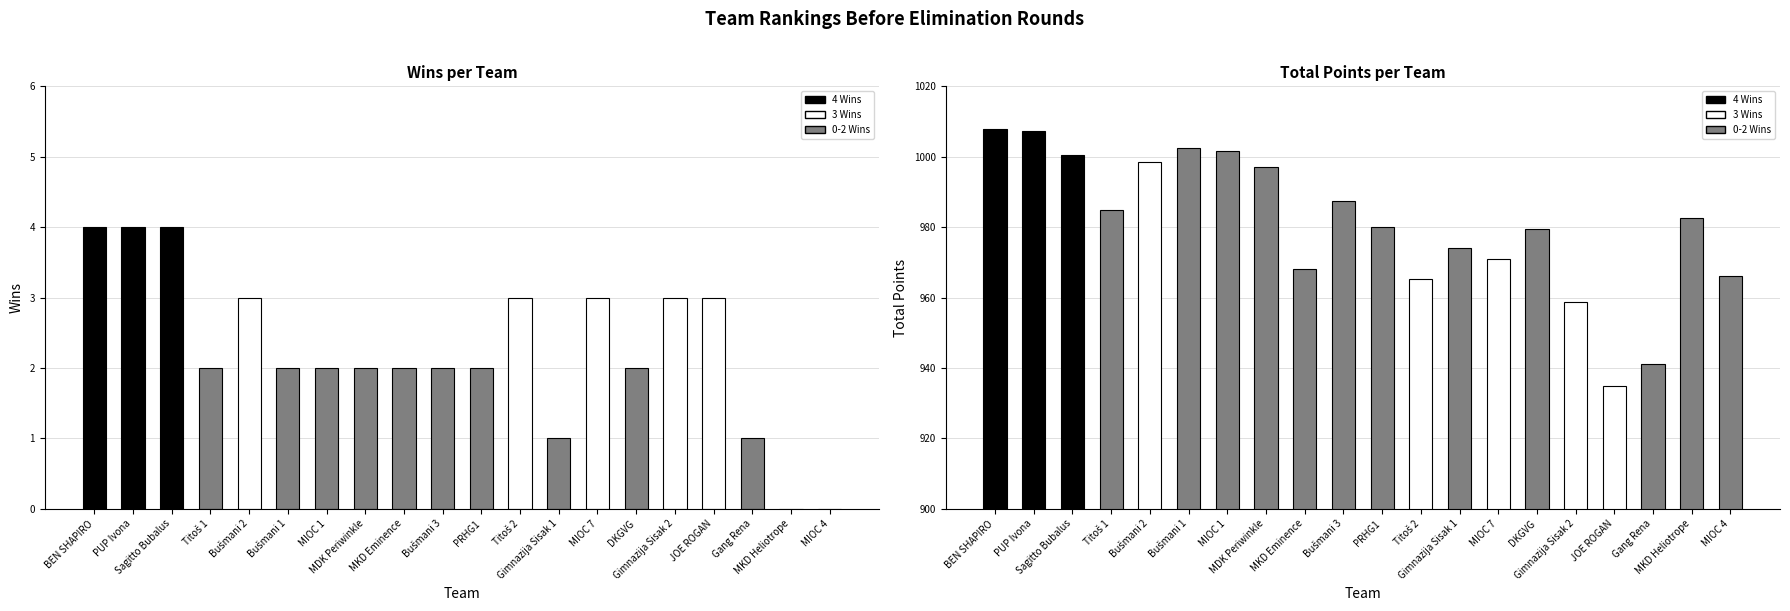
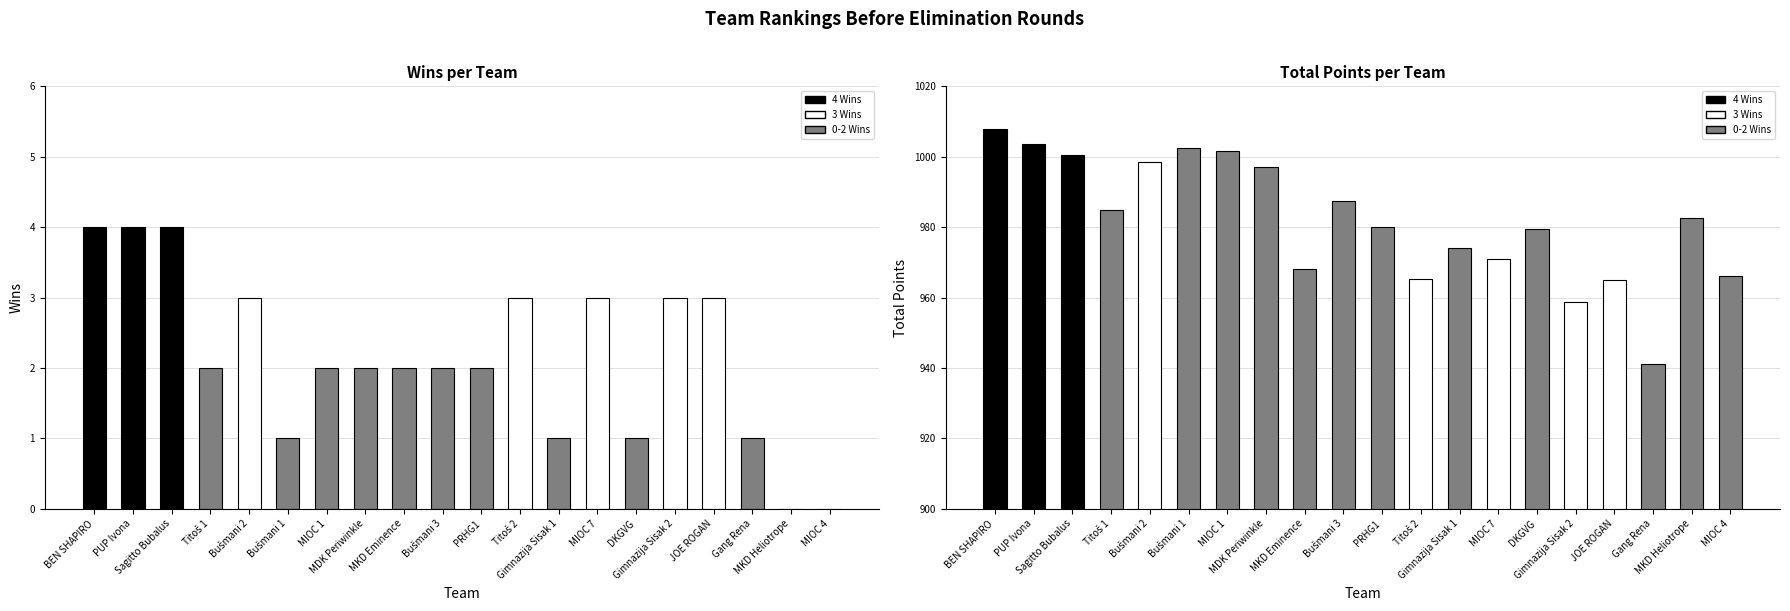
Wins per Team, Bušmani 1: 2 -> 1
Wins per Team, DKGVG: 2 -> 1
Total Points per Team, PUP Ivona: 1007 -> 1004
Total Points per Team, JOE ROGAN: 935 -> 965
